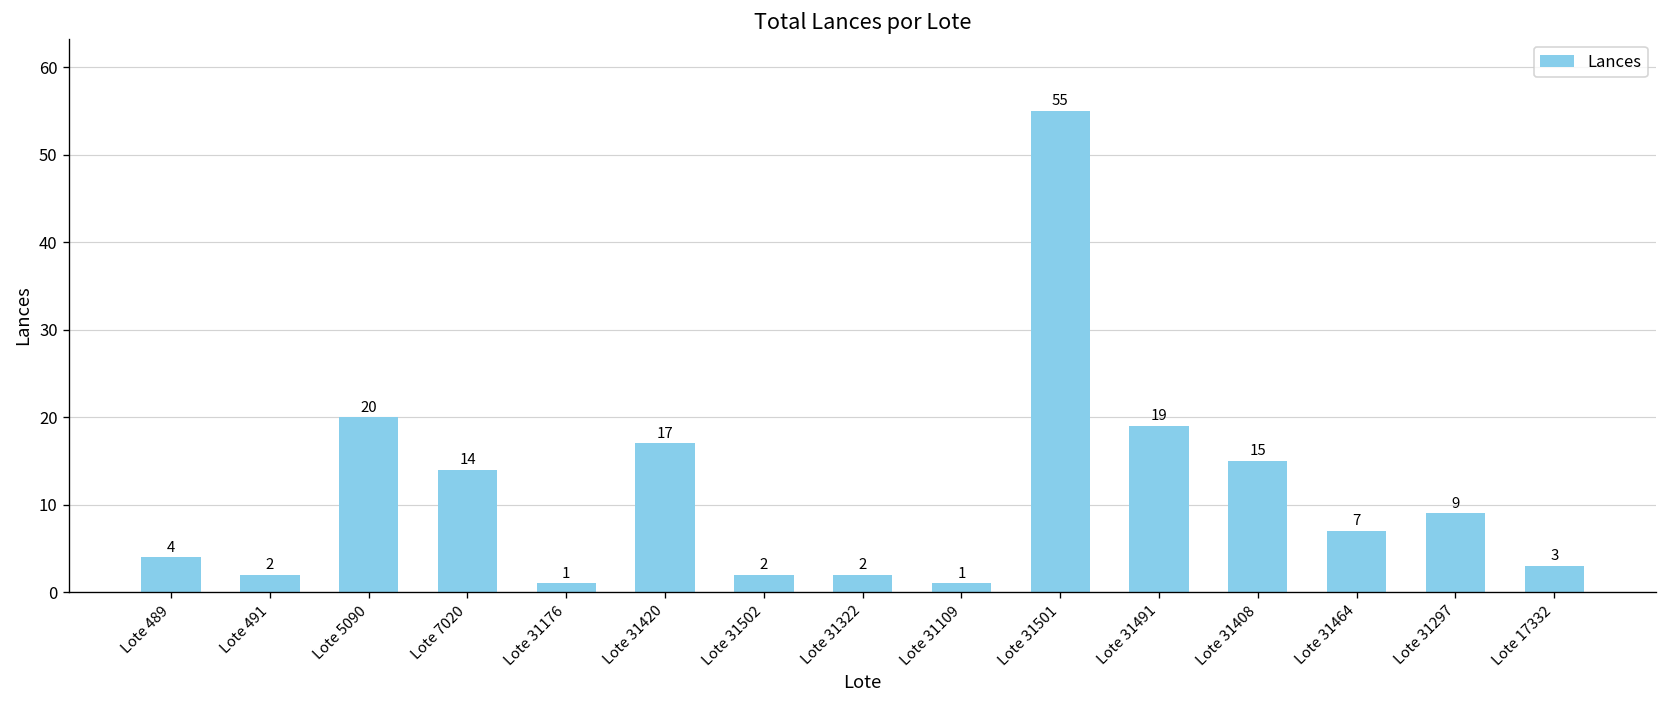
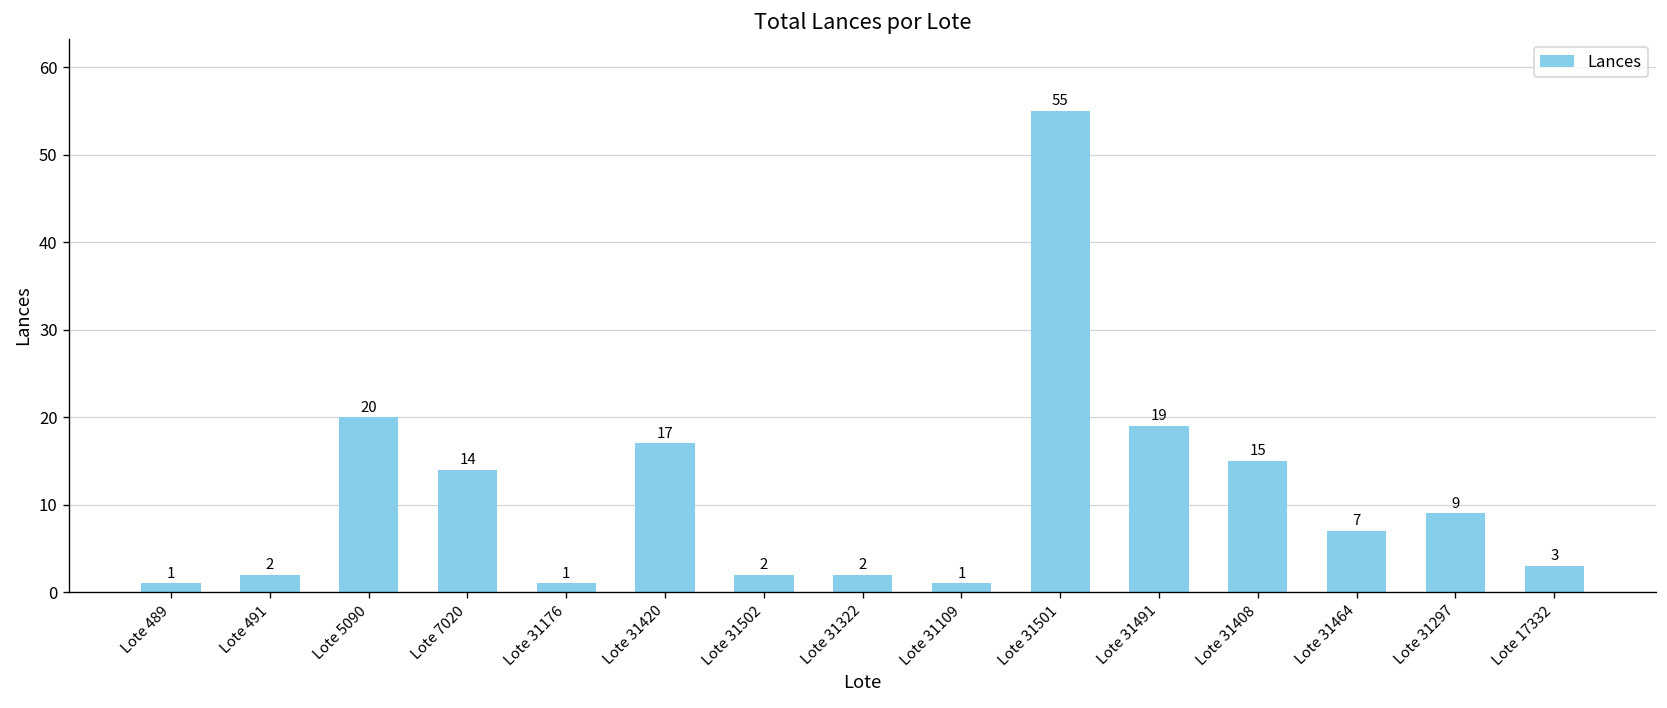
Lote 489: 4 -> 1
